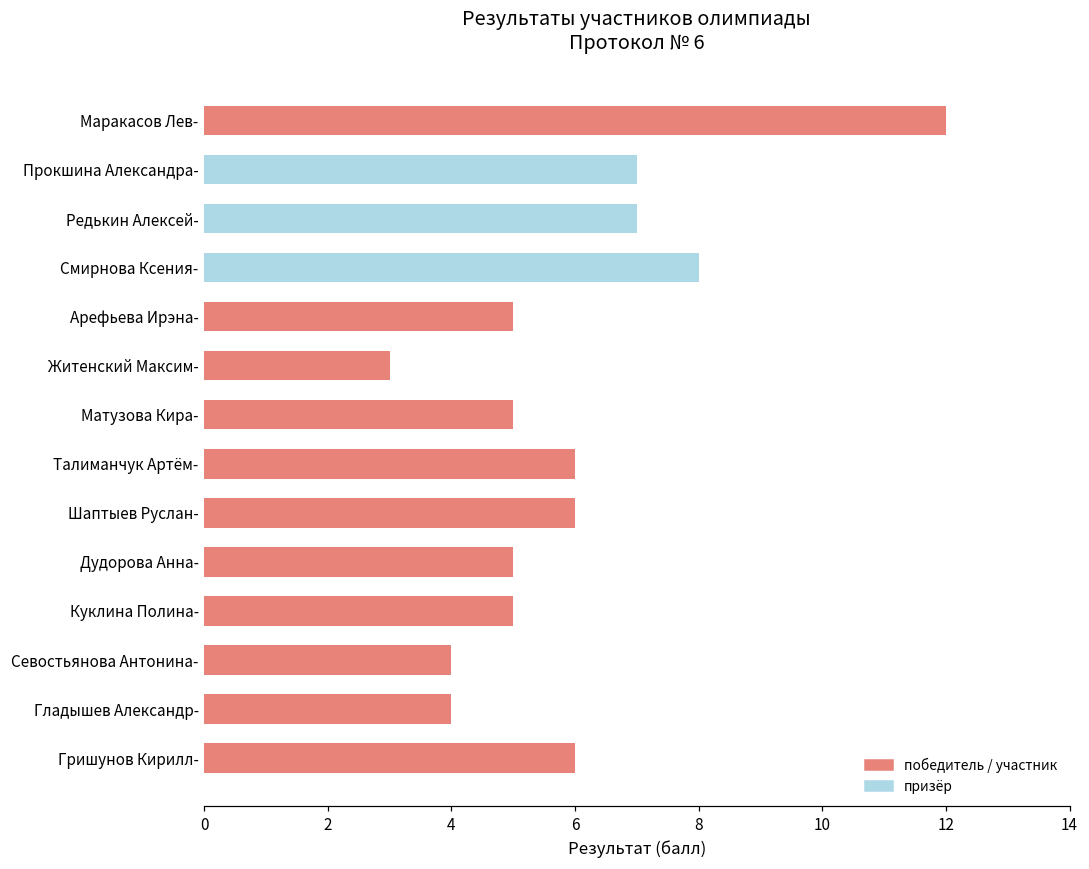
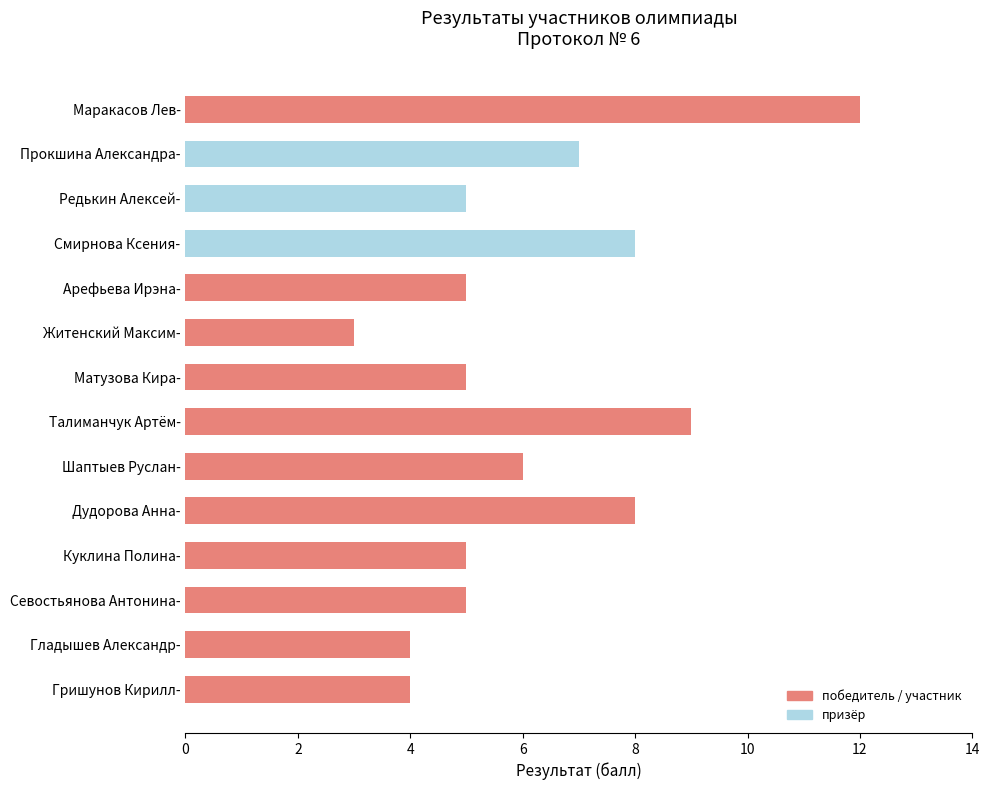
Редькин Алексей-: 7 -> 5
Талиманчук Артём-: 6 -> 9
Дудорова Анна-: 5 -> 8
Севостьянова Антонина-: 4 -> 5
Гришунов Кирилл-: 6 -> 4
